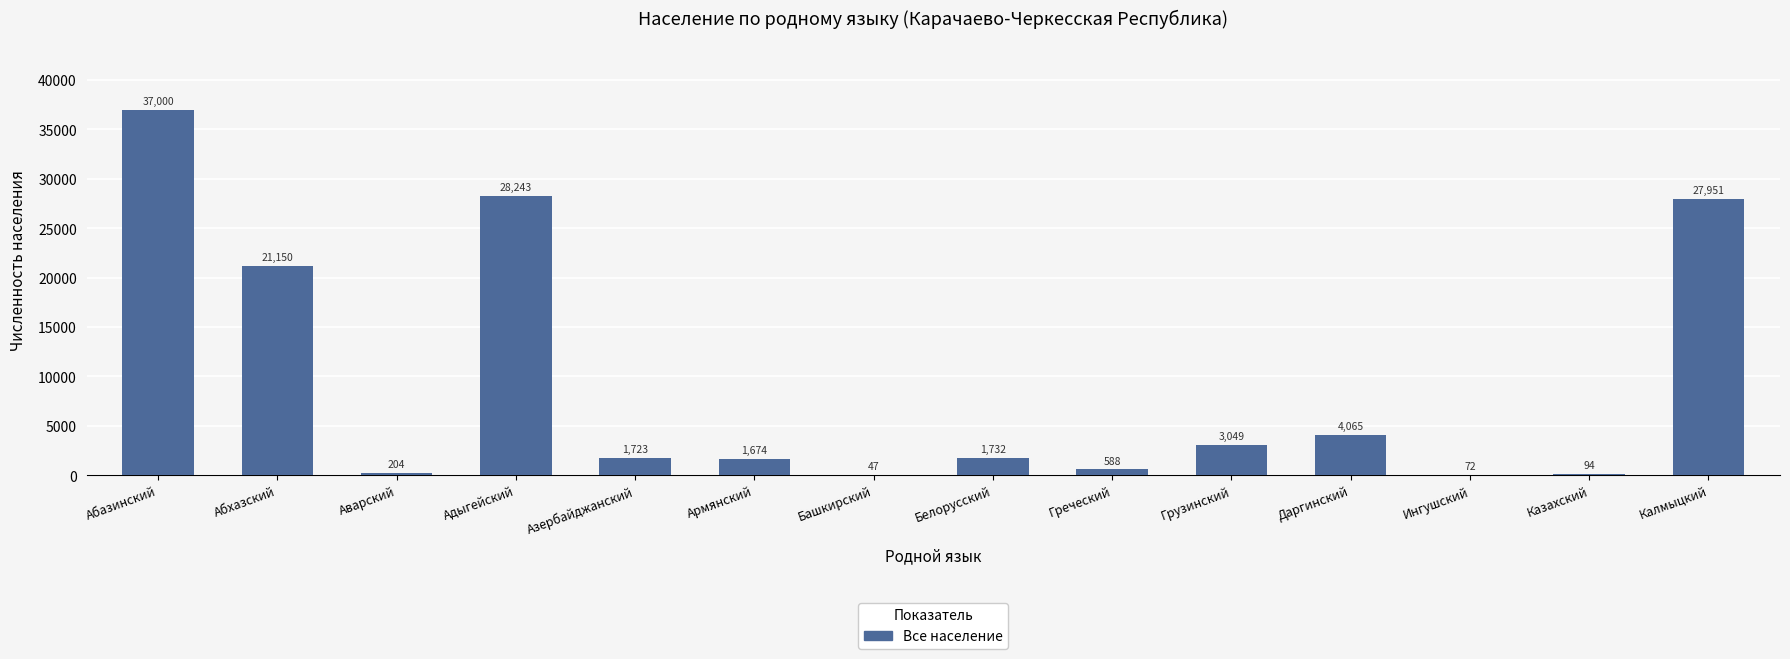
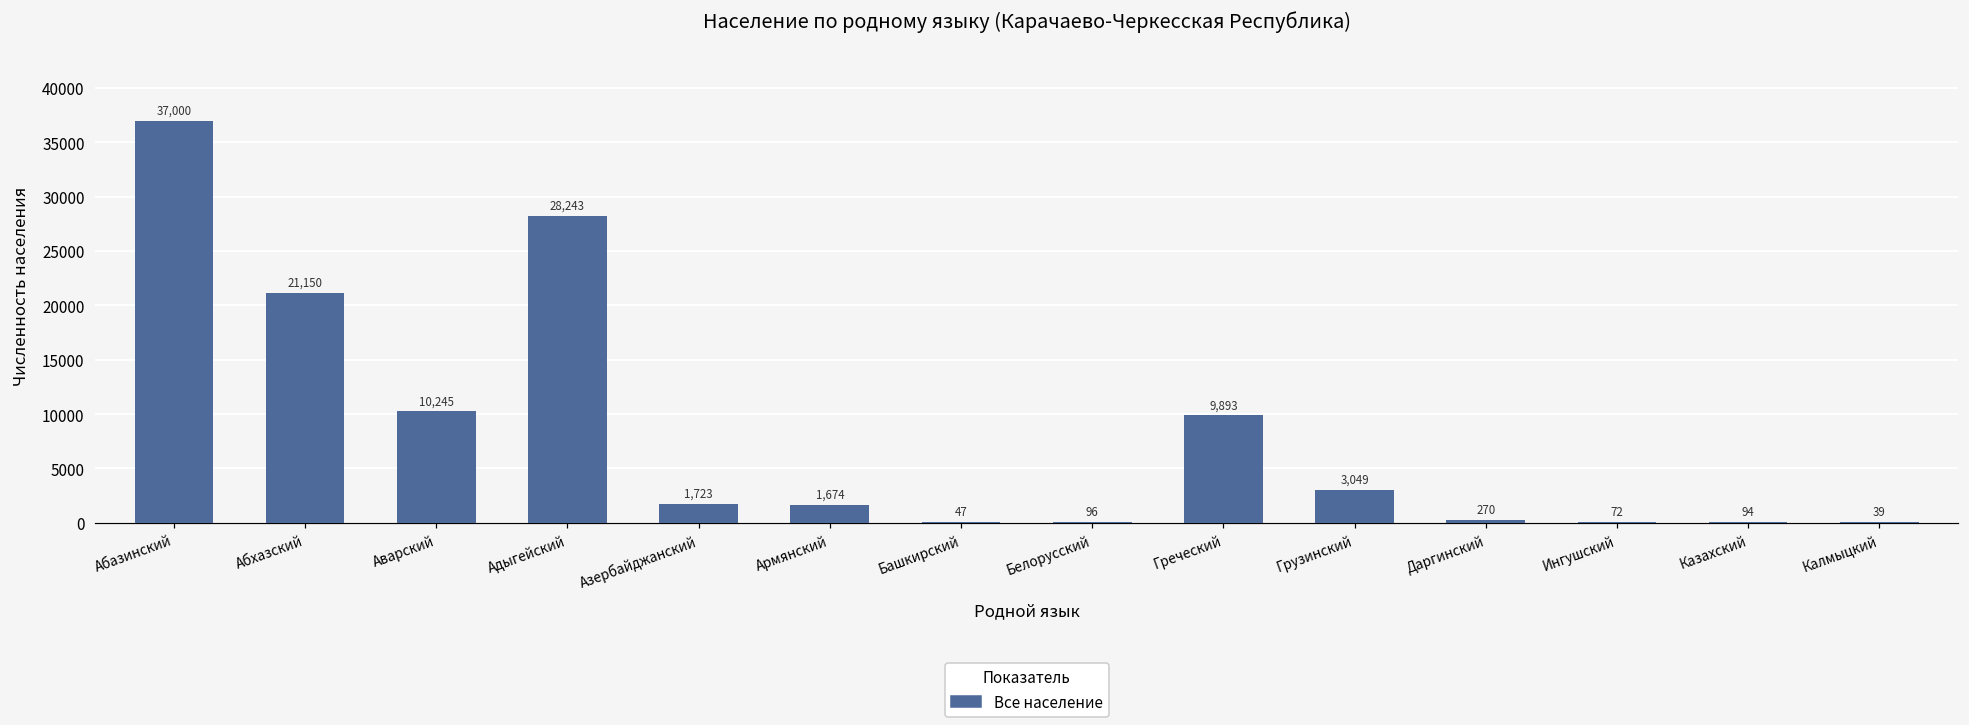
Аварский: 204 -> 10,245
Белорусский: 1,732 -> 96
Греческий: 588 -> 9,893
Даргинский: 4,065 -> 270
Калмыцкий: 27,951 -> 39
